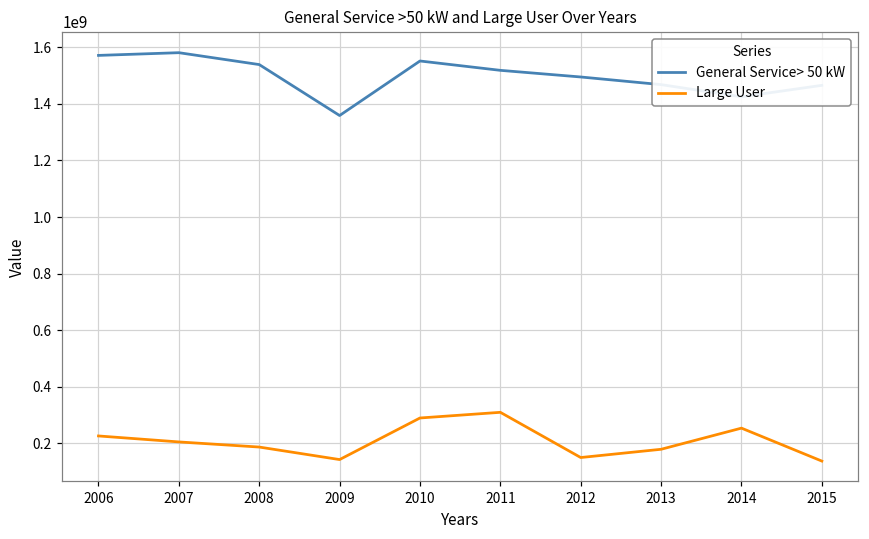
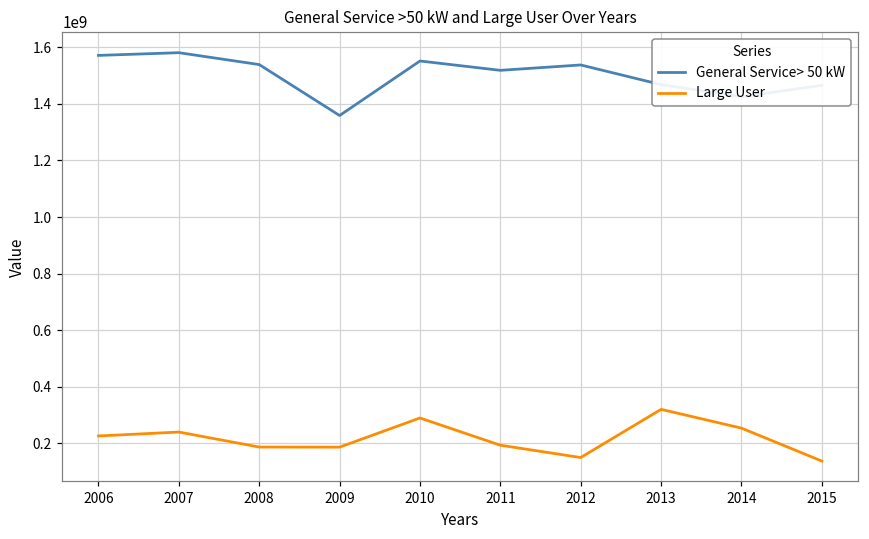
Large User, 2007: 210000000 -> 240000000
Large User, 2009: 140000000 -> 190000000
Large User, 2011: 310000000 -> 190000000
General Service> 50 kW, 2012: 1500000000 -> 1540000000
Large User, 2013: 180000000 -> 320000000
